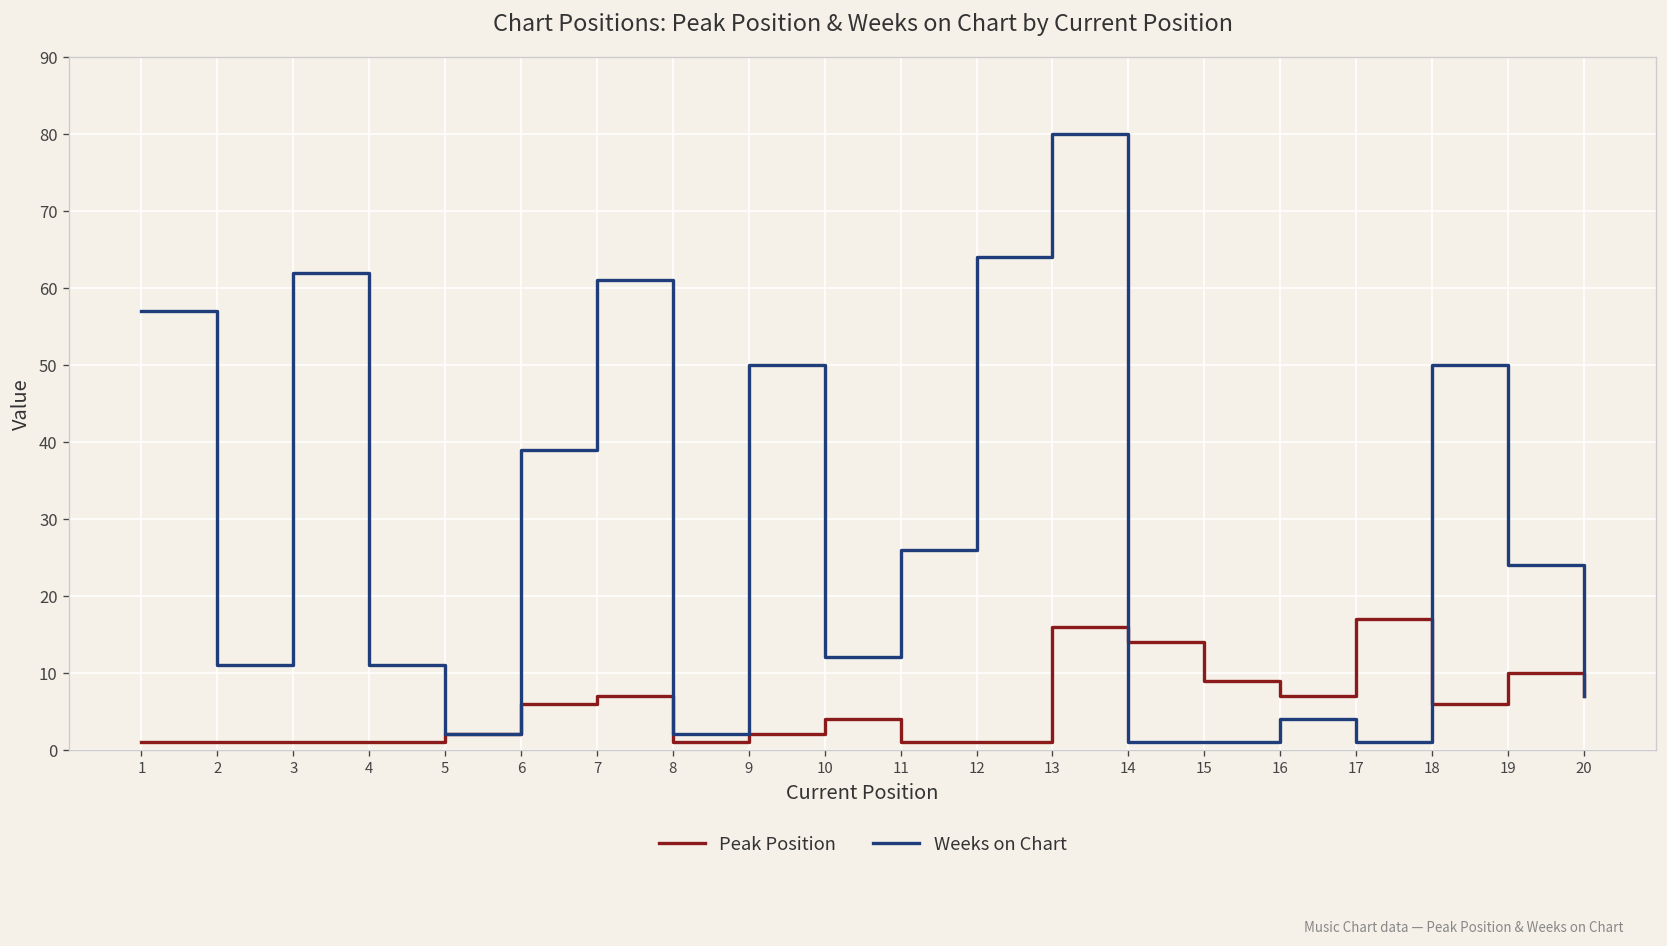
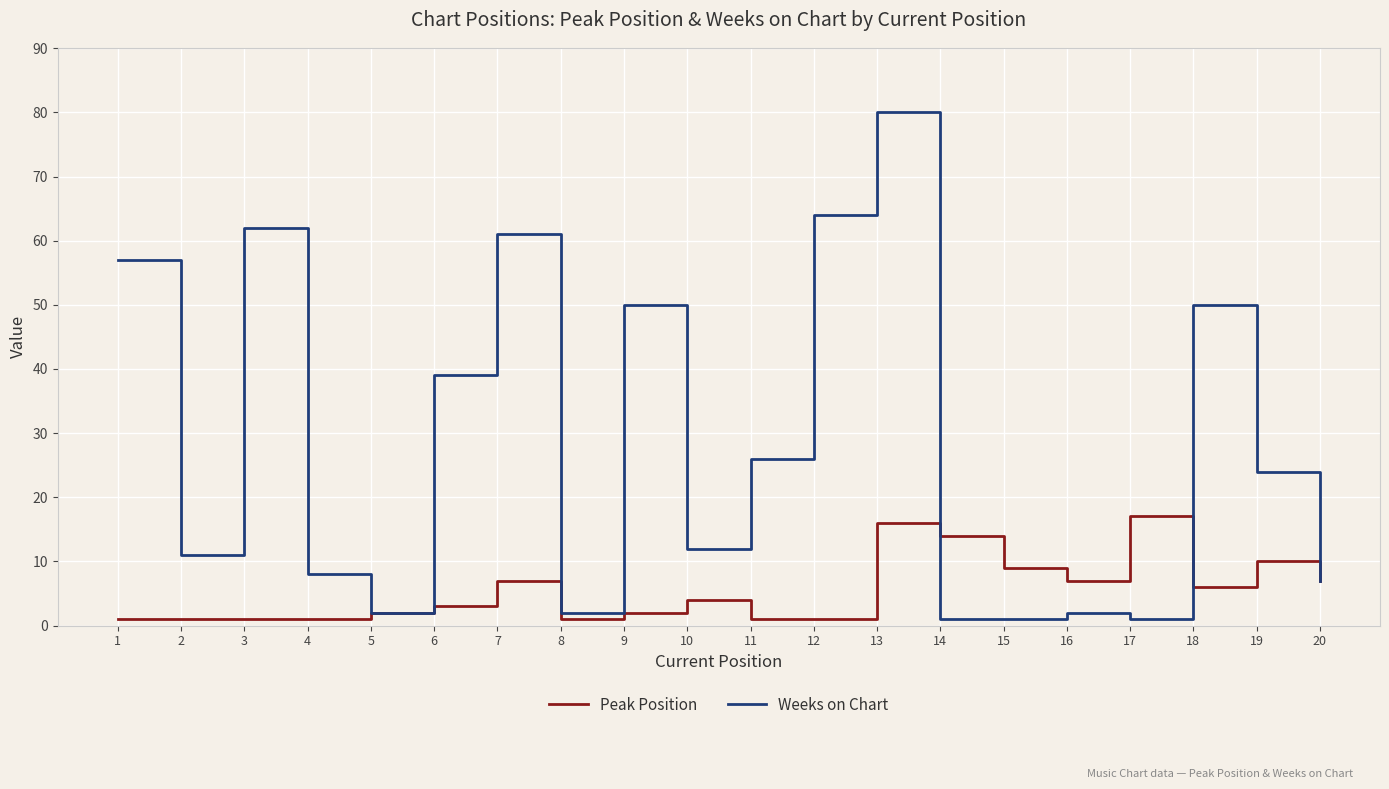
Weeks on Chart, 4: 11 -> 8
Peak Position, 6: 6 -> 3
Weeks on Chart, 16: 4 -> 2
